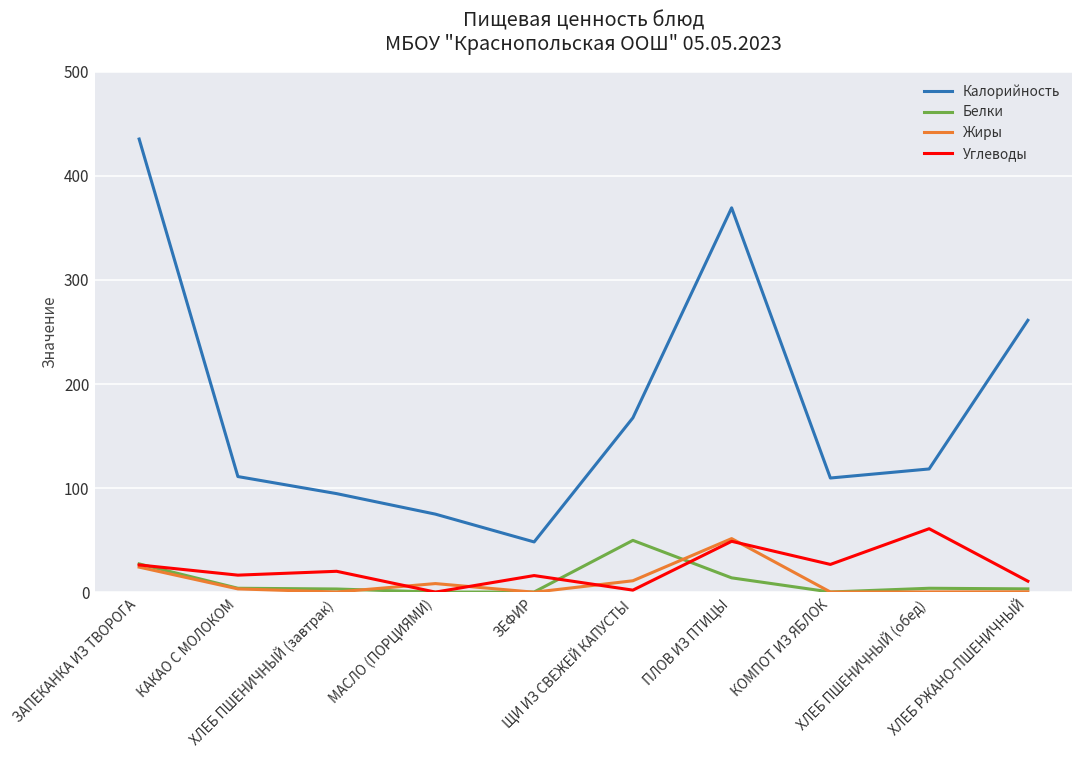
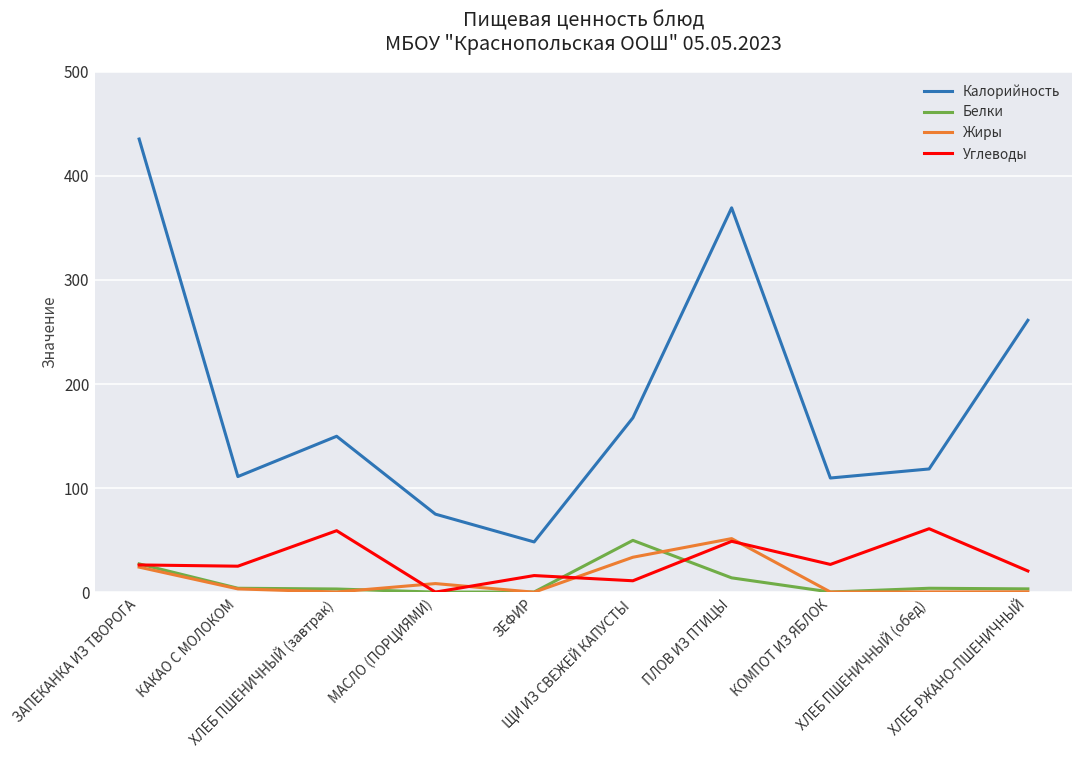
Углеводы, КАКАО С МОЛОКОМ: 20 -> 30
Калорийность, ХЛЕБ ПШЕНИЧНЫЙ (завтрак): 90 -> 150
Углеводы, ХЛЕБ ПШЕНИЧНЫЙ (завтрак): 20 -> 60
Жиры, ЩИ ИЗ СВЕЖЕЙ КАПУСТЫ: 10 -> 30
Углеводы, ЩИ ИЗ СВЕЖЕЙ КАПУСТЫ: 0 -> 10
Углеводы, ХЛЕБ РЖАНО-ПШЕНИЧНЫЙ: 10 -> 20
